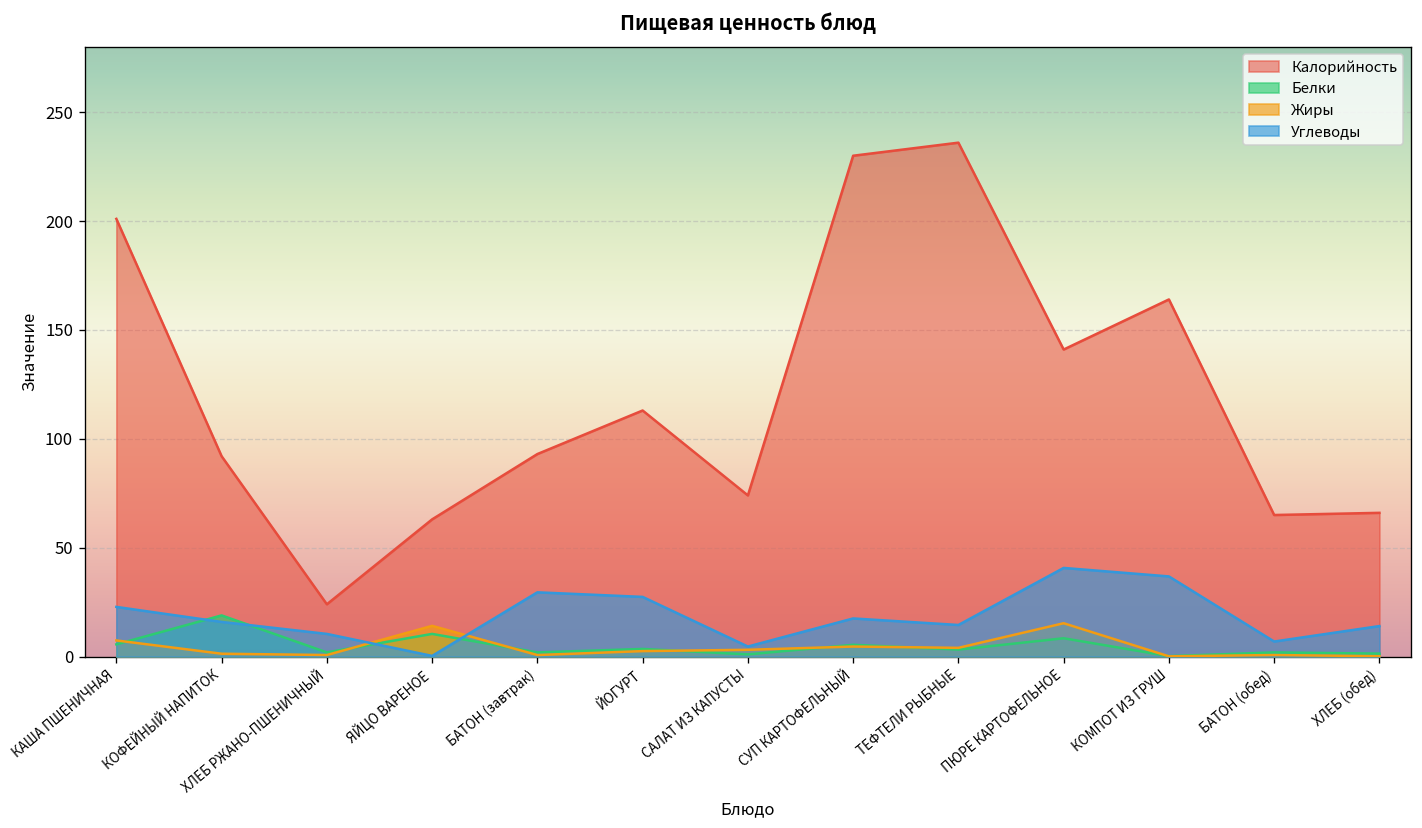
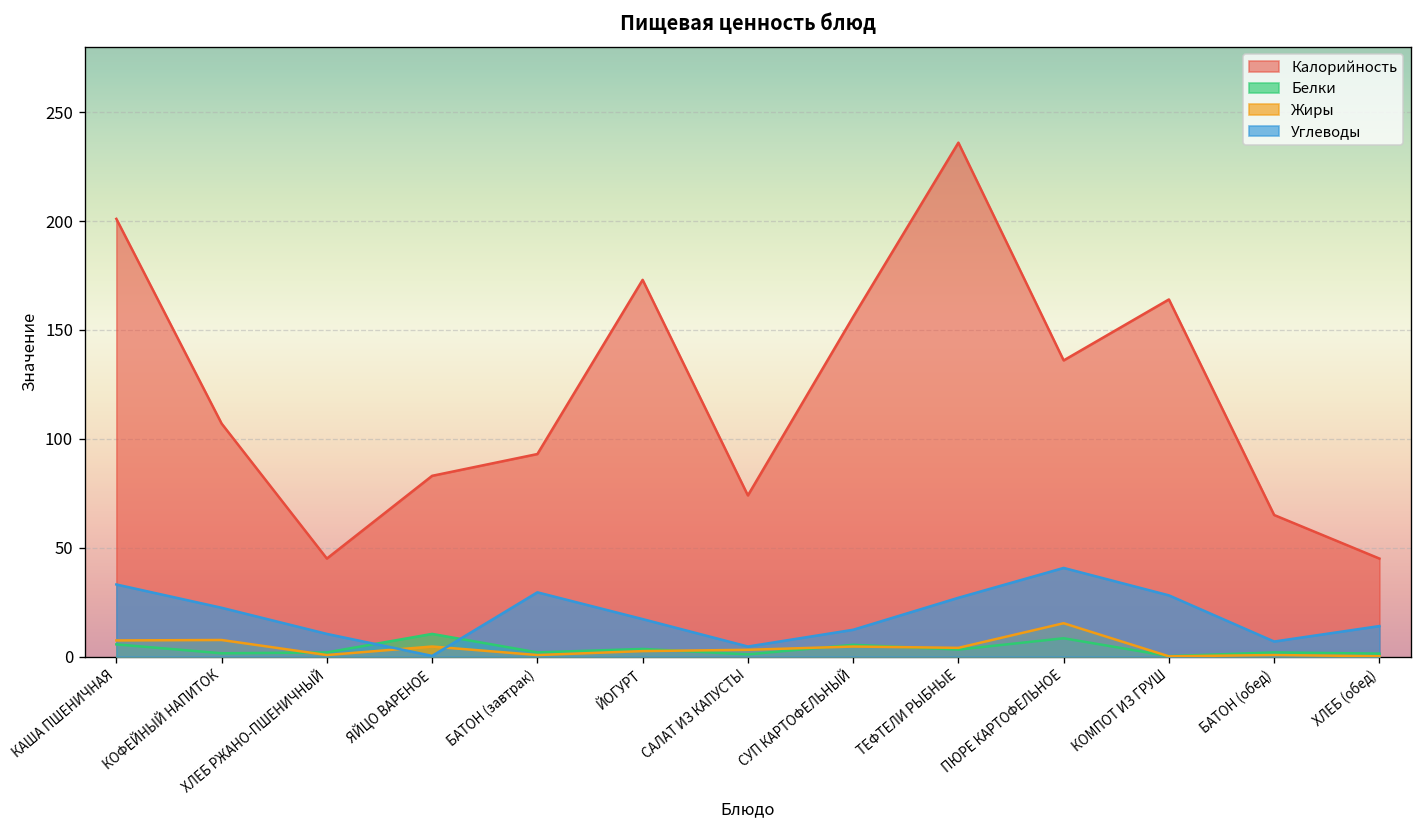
Углеводы, КАША ПШЕНИЧНАЯ: 23 -> 33
Калорийность, КОФЕЙНЫЙ НАПИТОК: 92 -> 107
Белки, КОФЕЙНЫЙ НАПИТОК: 19 -> 2
Жиры, КОФЕЙНЫЙ НАПИТОК: 1 -> 8
Углеводы, КОФЕЙНЫЙ НАПИТОК: 16 -> 22
Калорийность, ХЛЕБ РЖАНО-ПШЕНИЧНЫЙ: 24 -> 45
Калорийность, ЯЙЦО ВАРЕНОЕ: 63 -> 83
Жиры, ЯЙЦО ВАРЕНОЕ: 14 -> 5
Калорийность, ЙОГУРТ: 113 -> 173
Углеводы, ЙОГУРТ: 27 -> 17
Калорийность, СУП КАРТОФЕЛЬНЫЙ: 230 -> 156
Углеводы, СУП КАРТОФЕЛЬНЫЙ: 18 -> 12
Углеводы, ТЕФТЕЛИ РЫБНЫЕ: 15 -> 27
Калорийность, ПЮРЕ КАРТОФЕЛЬНОЕ: 141 -> 136
Углеводы, КОМПОТ ИЗ ГРУШ: 37 -> 28
Калорийность, ХЛЕБ (обед): 66 -> 45
